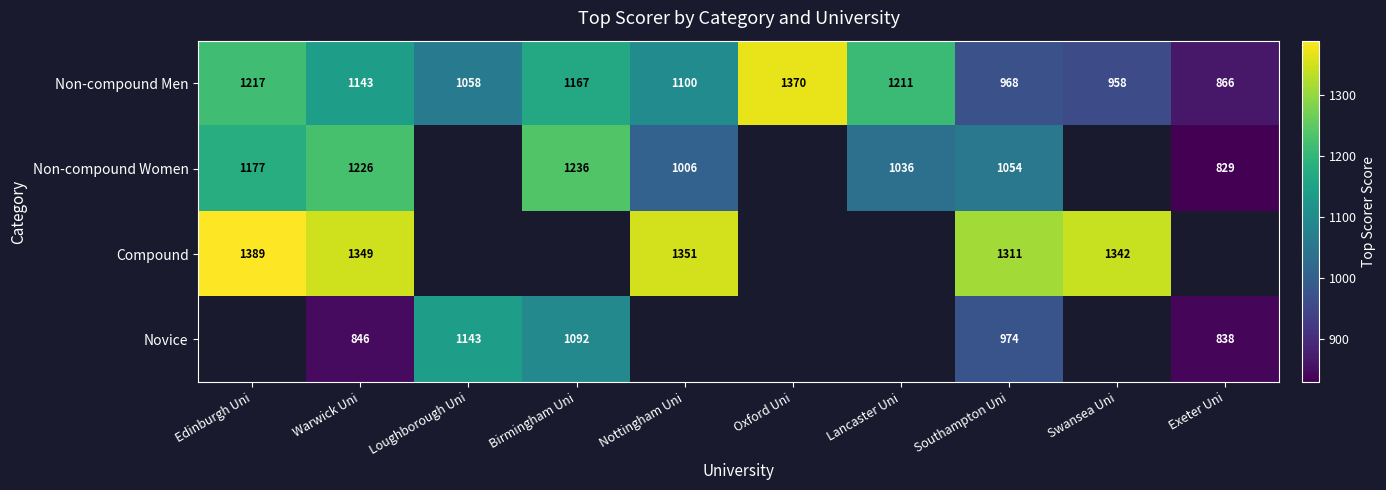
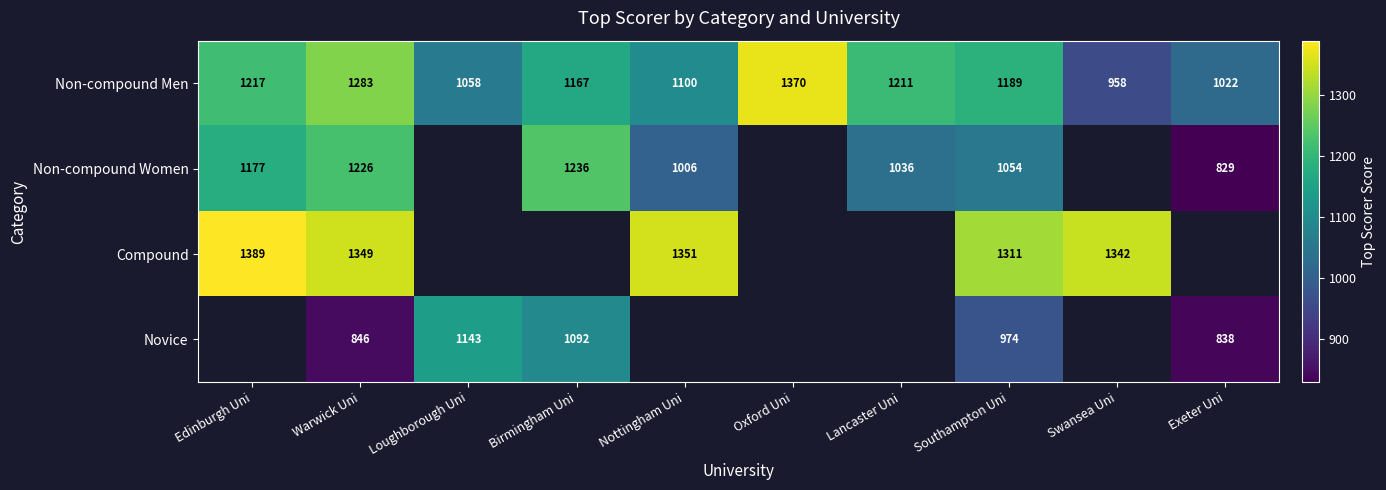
Non-compound Men, Warwick Uni: 1143 -> 1283
Non-compound Men, Southampton Uni: 968 -> 1189
Non-compound Men, Exeter Uni: 866 -> 1022
